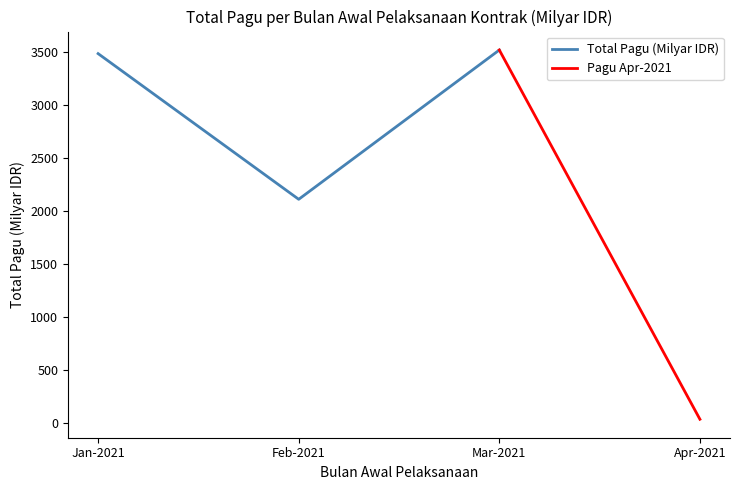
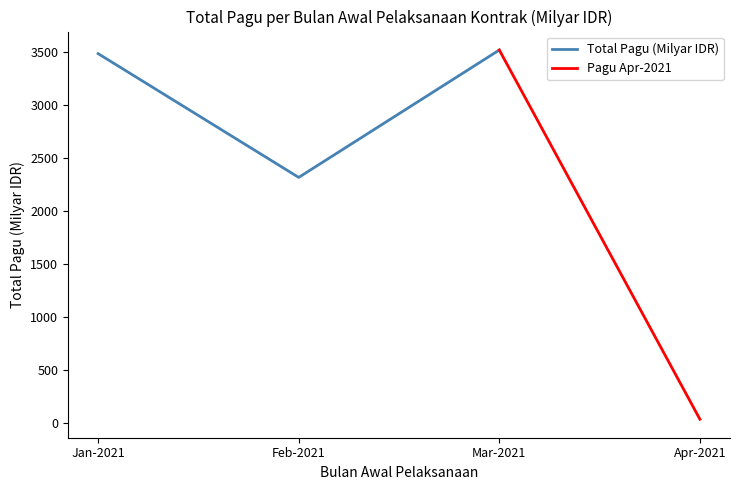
Total Pagu (Milyar IDR), Feb-2021: 2110 -> 2320
